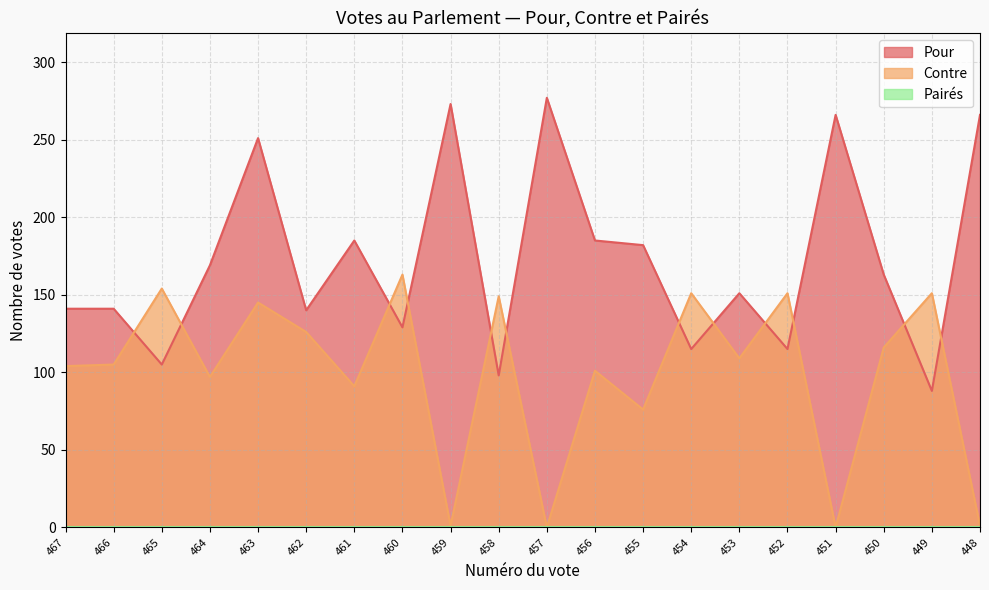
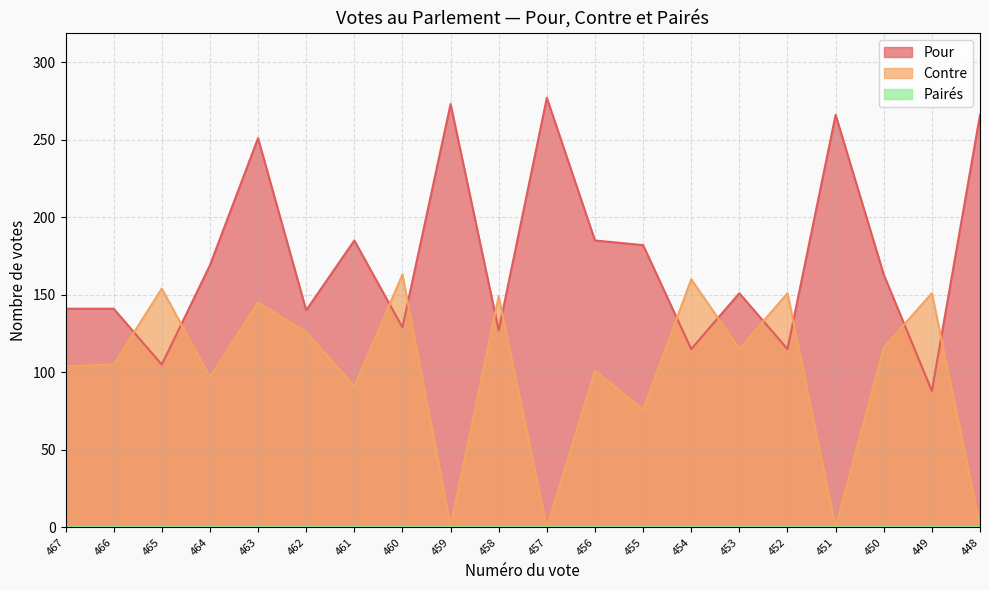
Pour, 458: 98 -> 127
Contre, 454: 151 -> 160
Contre, 453: 109 -> 115
